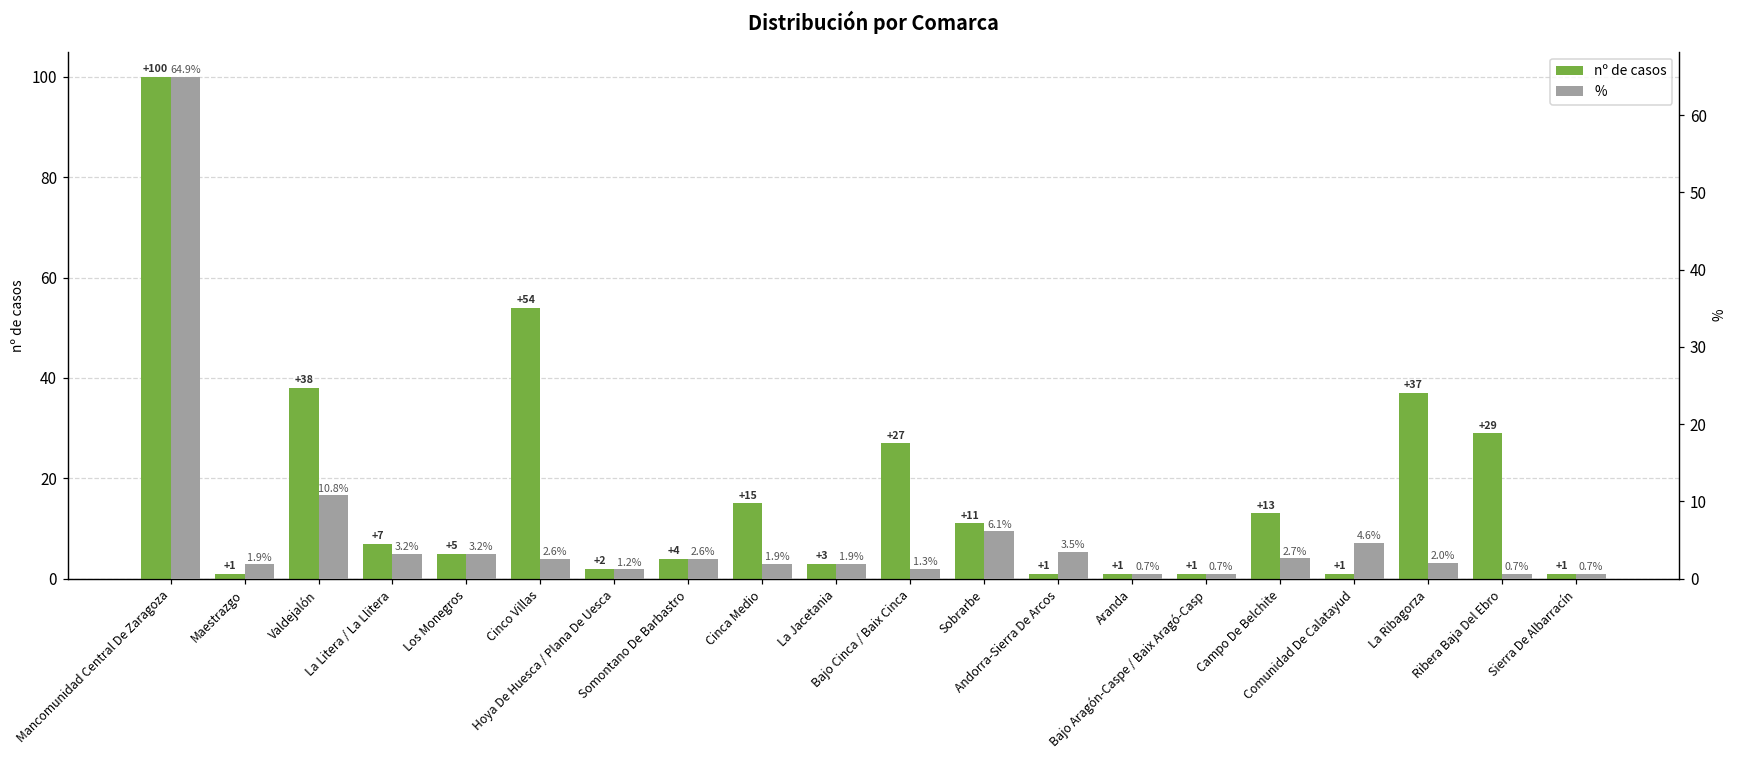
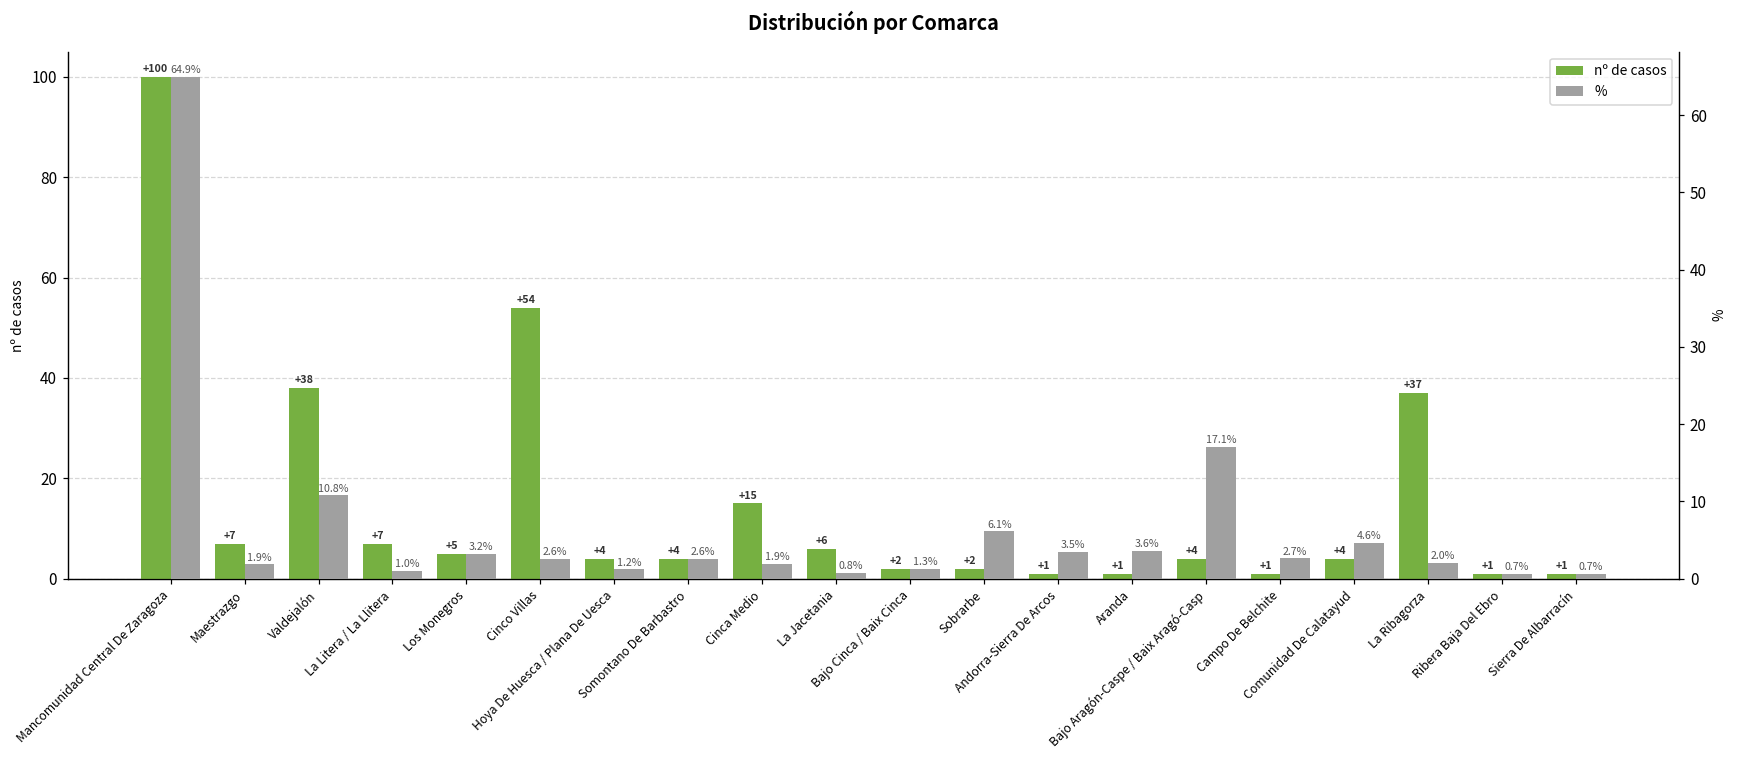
nº de casos, Maestrazgo: +1 -> +7
nº de casos, Hoya De Huesca / Plana De Uesca: +2 -> +4
nº de casos, La Jacetania: +3 -> +6
nº de casos, Bajo Cinca / Baix Cinca: +27 -> +2
nº de casos, Sobrarbe: +11 -> +2
nº de casos, Bajo Aragón-Caspe / Baix Aragó-Casp: +1 -> +4
nº de casos, Campo De Belchite: +13 -> +1
nº de casos, Comunidad De Calatayud: +1 -> +4
nº de casos, Ribera Baja Del Ebro: +29 -> +1
%, La Litera / La Llitera: 3.2% -> 1.0%
%, La Jacetania: 1.9% -> 0.8%
%, Aranda: 0.7% -> 3.6%
%, Bajo Aragón-Caspe / Baix Aragó-Casp: 0.7% -> 17.1%
